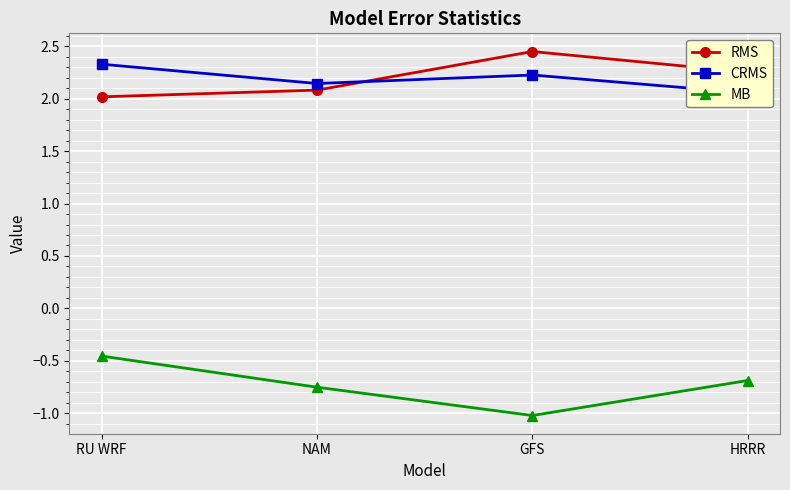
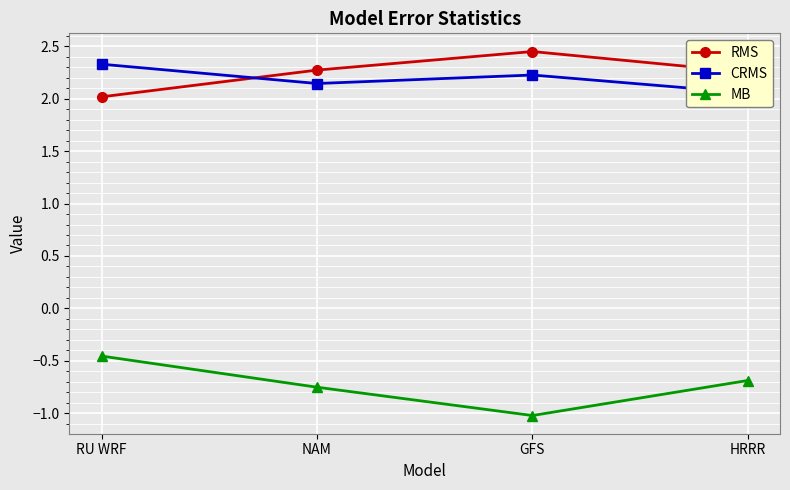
RMS, NAM: 2.08 -> 2.27
